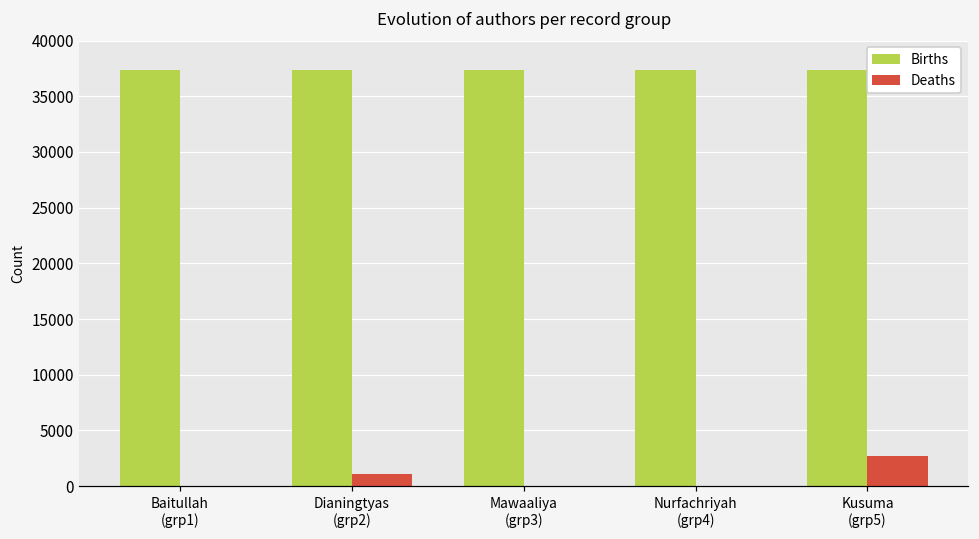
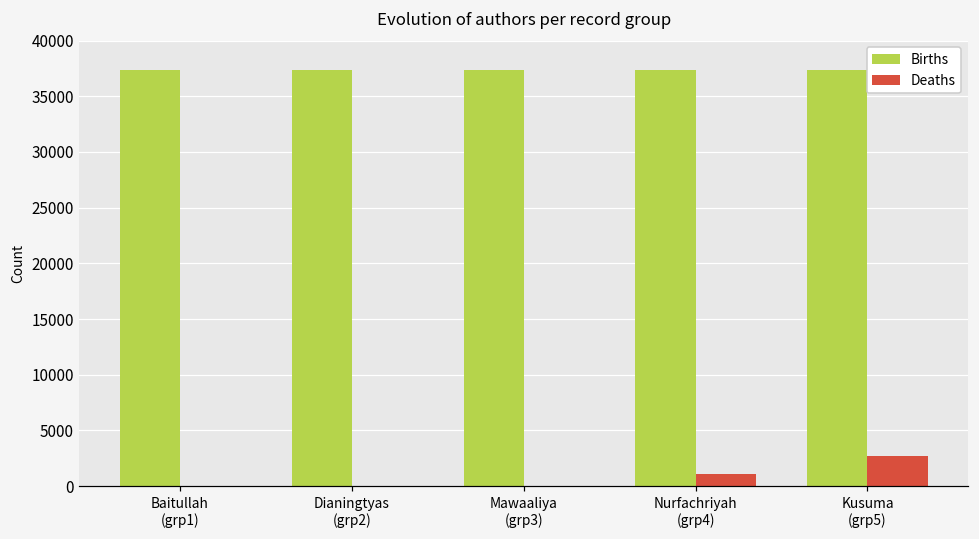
Deaths, Dianingtyas (grp2): 1100 -> 0
Deaths, Nurfachriyah (grp4): 0 -> 1100
